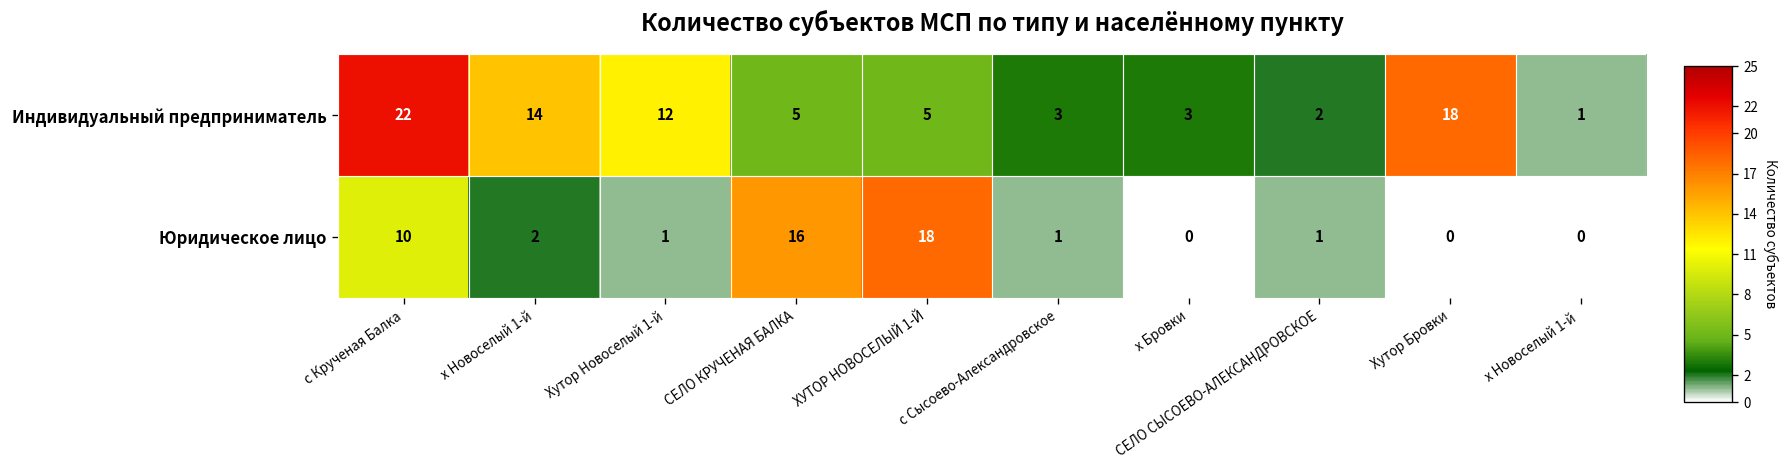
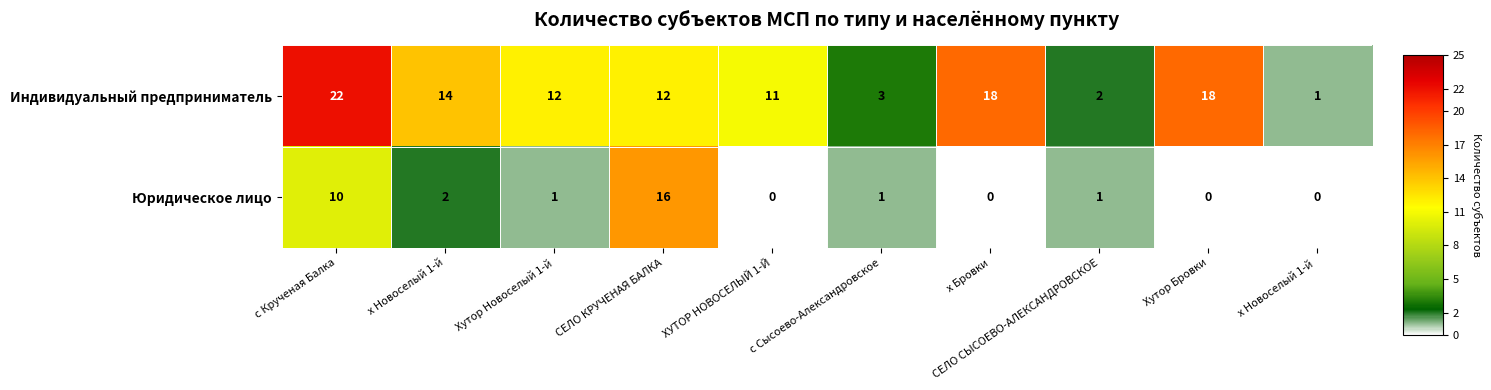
Индивидуальный предприниматель, СЕЛО КРУЧЕНАЯ БАЛКА: 5 -> 12
Индивидуальный предприниматель, ХУТОР НОВОСЕЛЫЙ 1-Й: 5 -> 11
Индивидуальный предприниматель, х Бровки: 3 -> 18
Юридическое лицо, ХУТОР НОВОСЕЛЫЙ 1-Й: 18 -> 0
